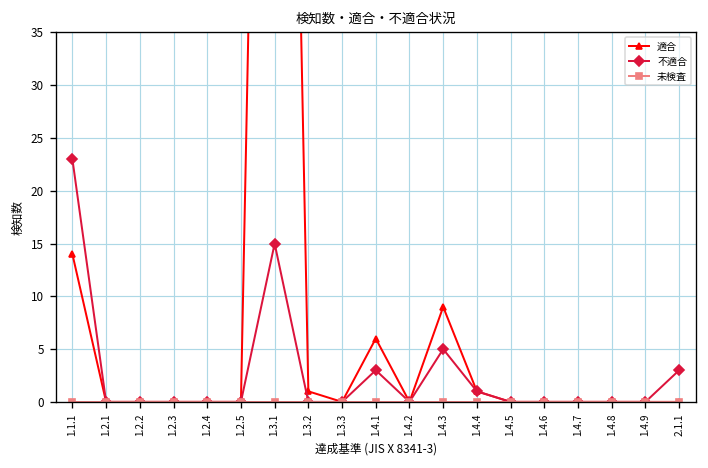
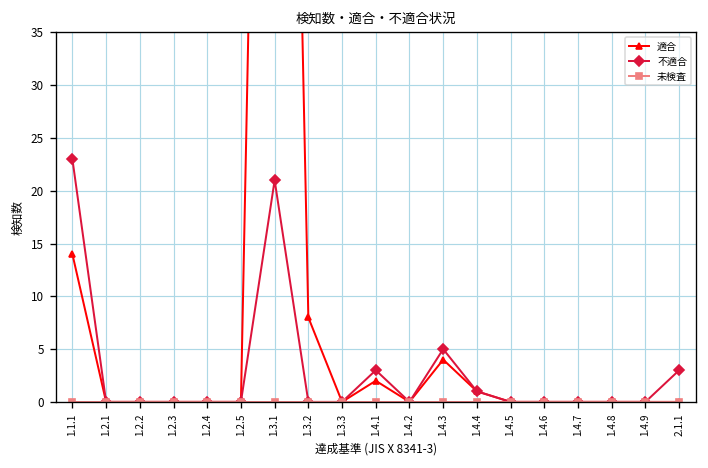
不適合, 1.3.1: 15 -> 21
適合, 1.3.2: 1 -> 8
適合, 1.4.1: 6 -> 2
適合, 1.4.3: 9 -> 4
